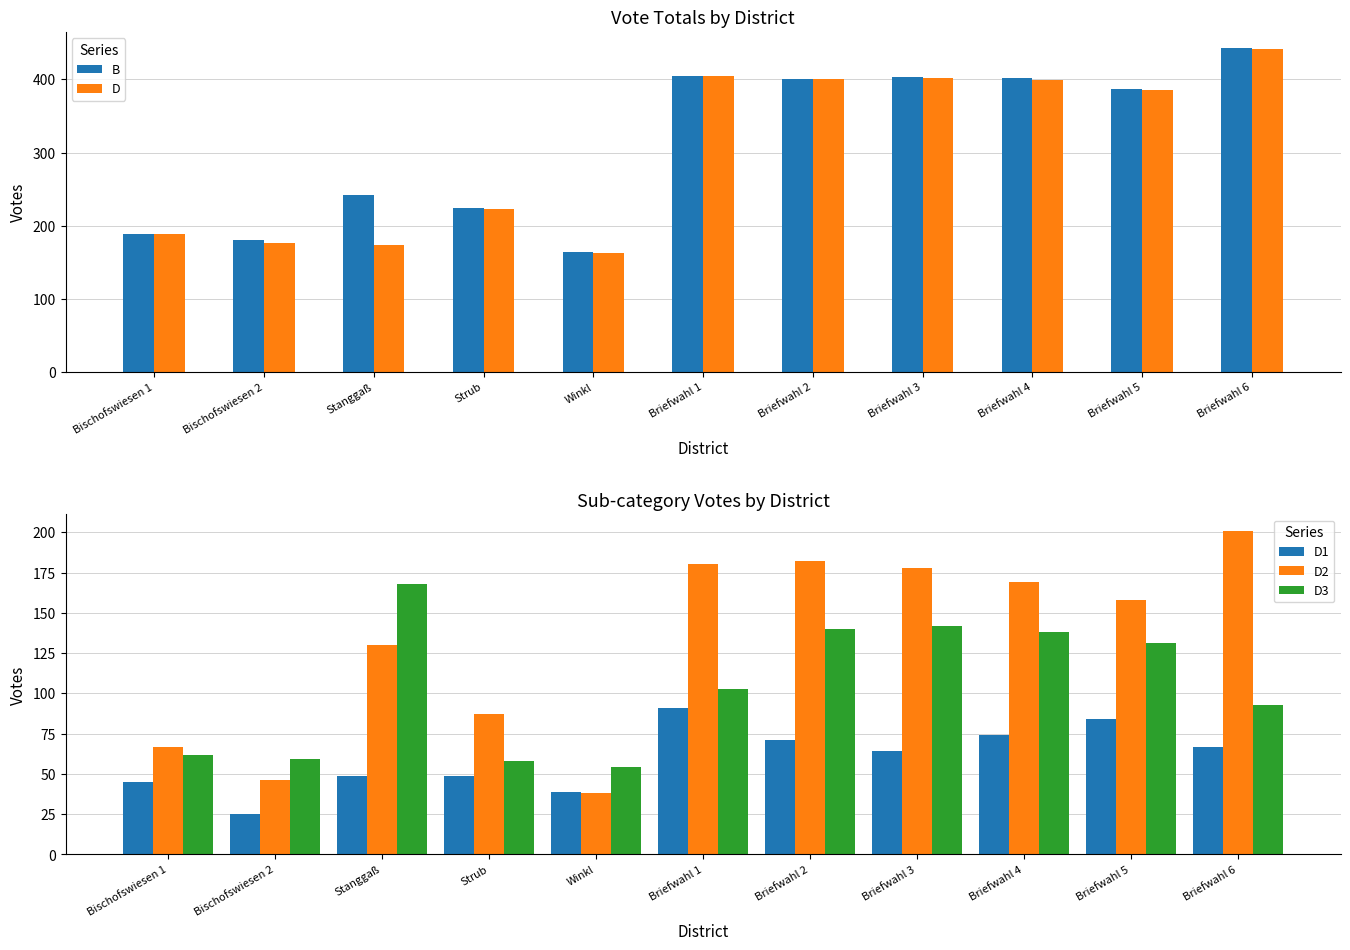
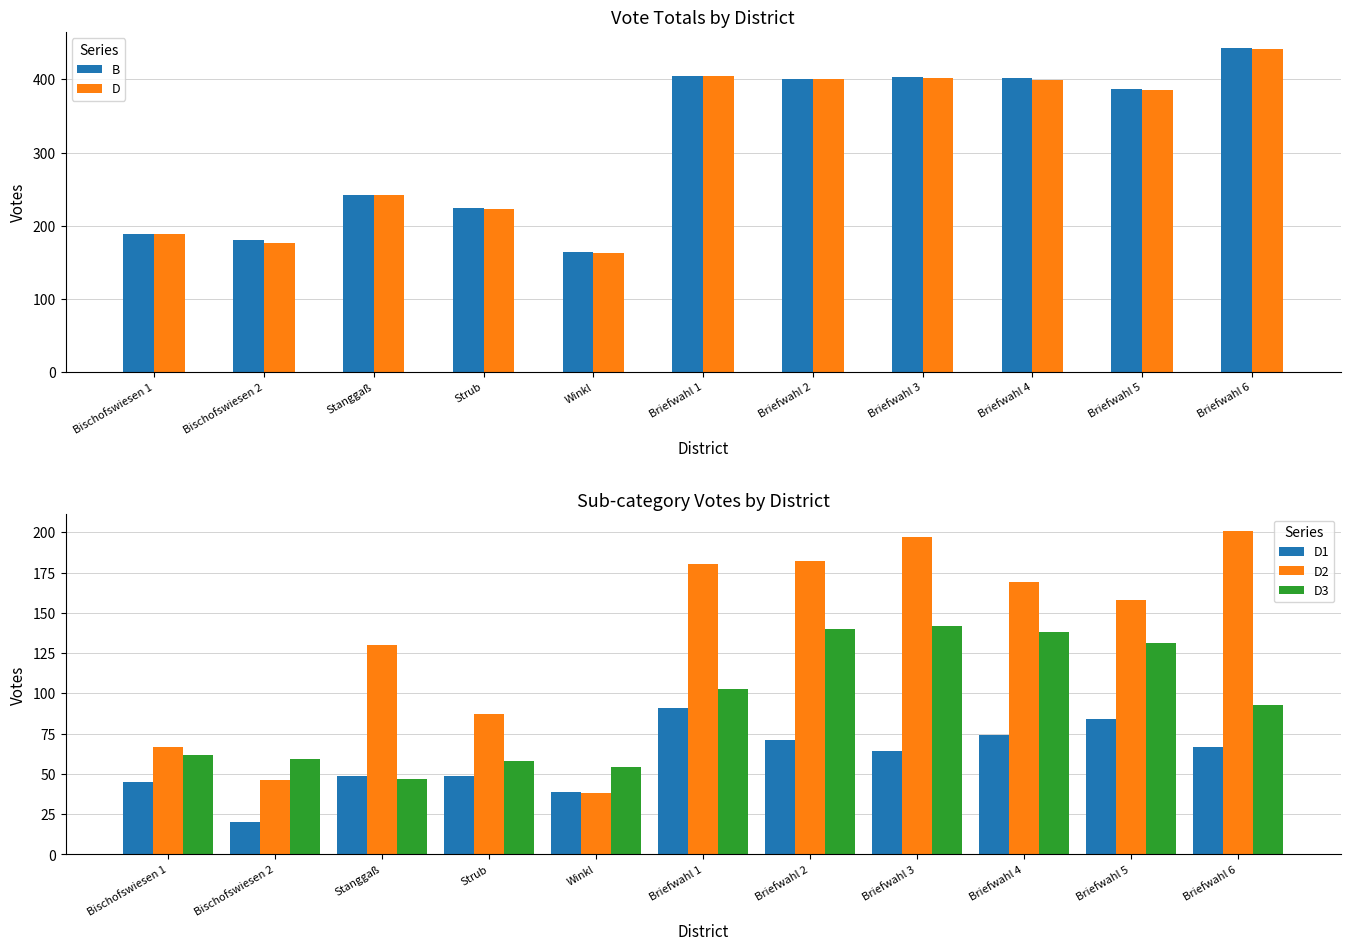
Vote Totals by District, D, Stanggaß: 170 -> 240
Sub-category Votes by District, D1, Bischofswiesen 2: 25 -> 20
Sub-category Votes by District, D3, Stanggaß: 168 -> 47
Sub-category Votes by District, D2, Briefwahl 3: 178 -> 197
